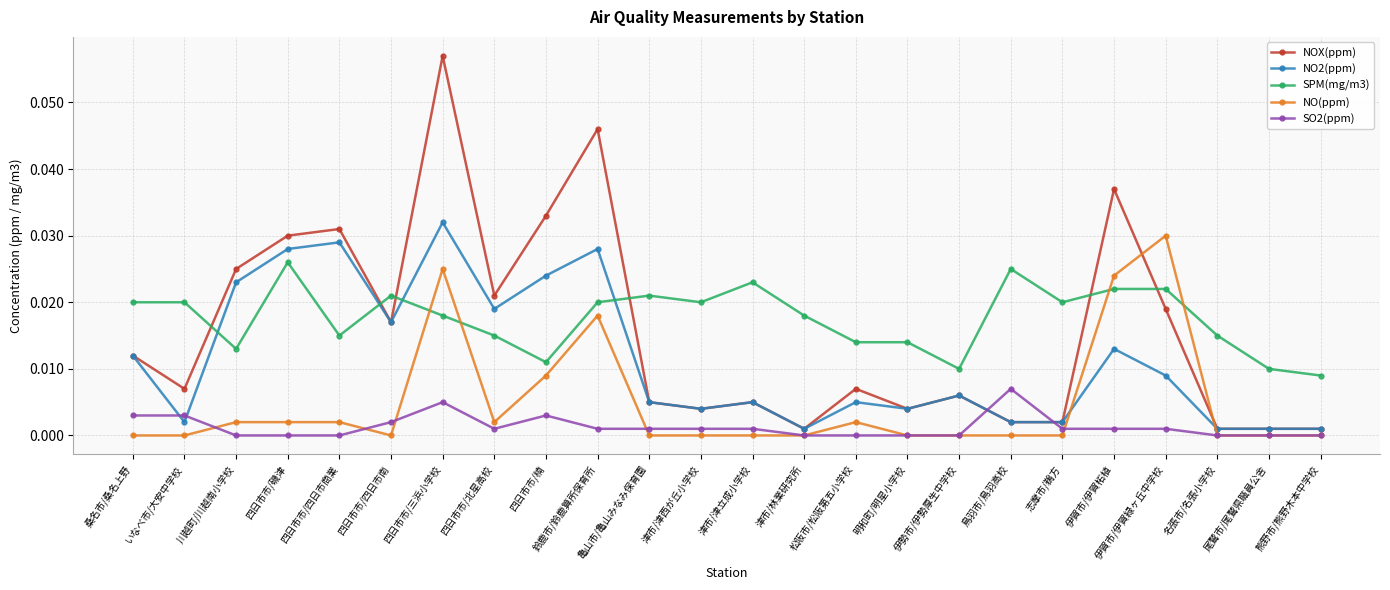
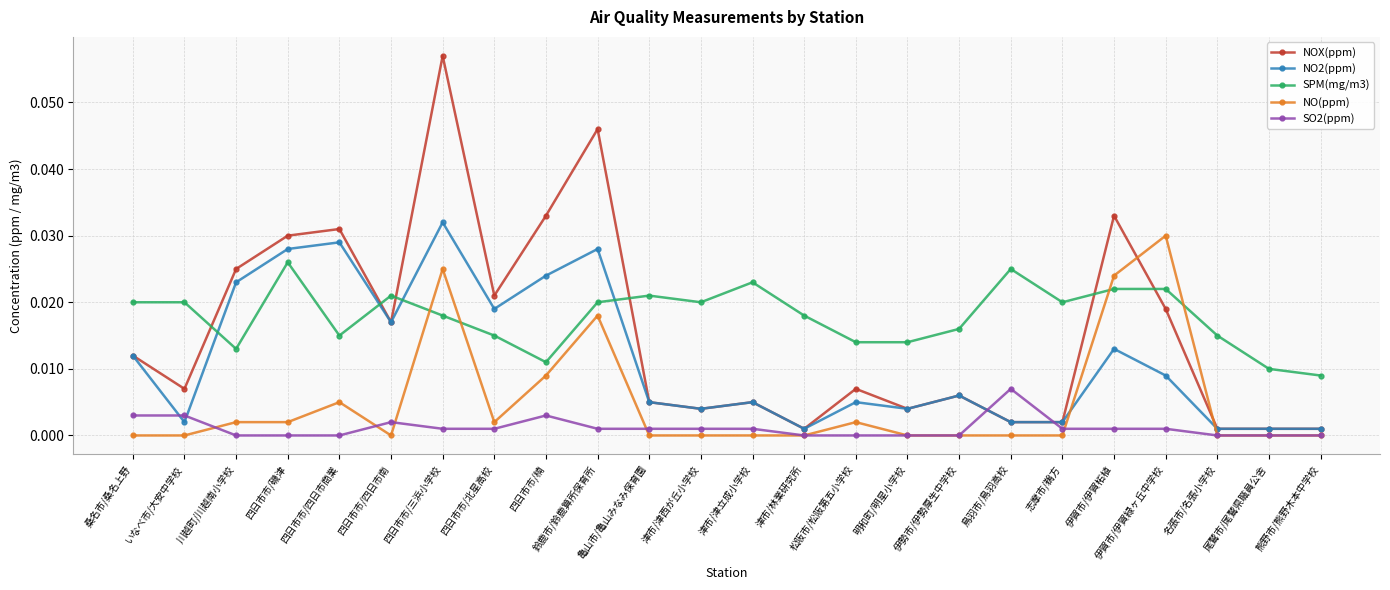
NO(ppm), 四日市市/四日市商業: 0.002 -> 0.005
SO2(ppm), 四日市市/三浜小学校: 0.005 -> 0.001
SPM(mg/m3), 伊勢市/伊勢厚生中学校: 0.010 -> 0.016
NOX(ppm), 伊賀市/伊賀柘植: 0.037 -> 0.033
